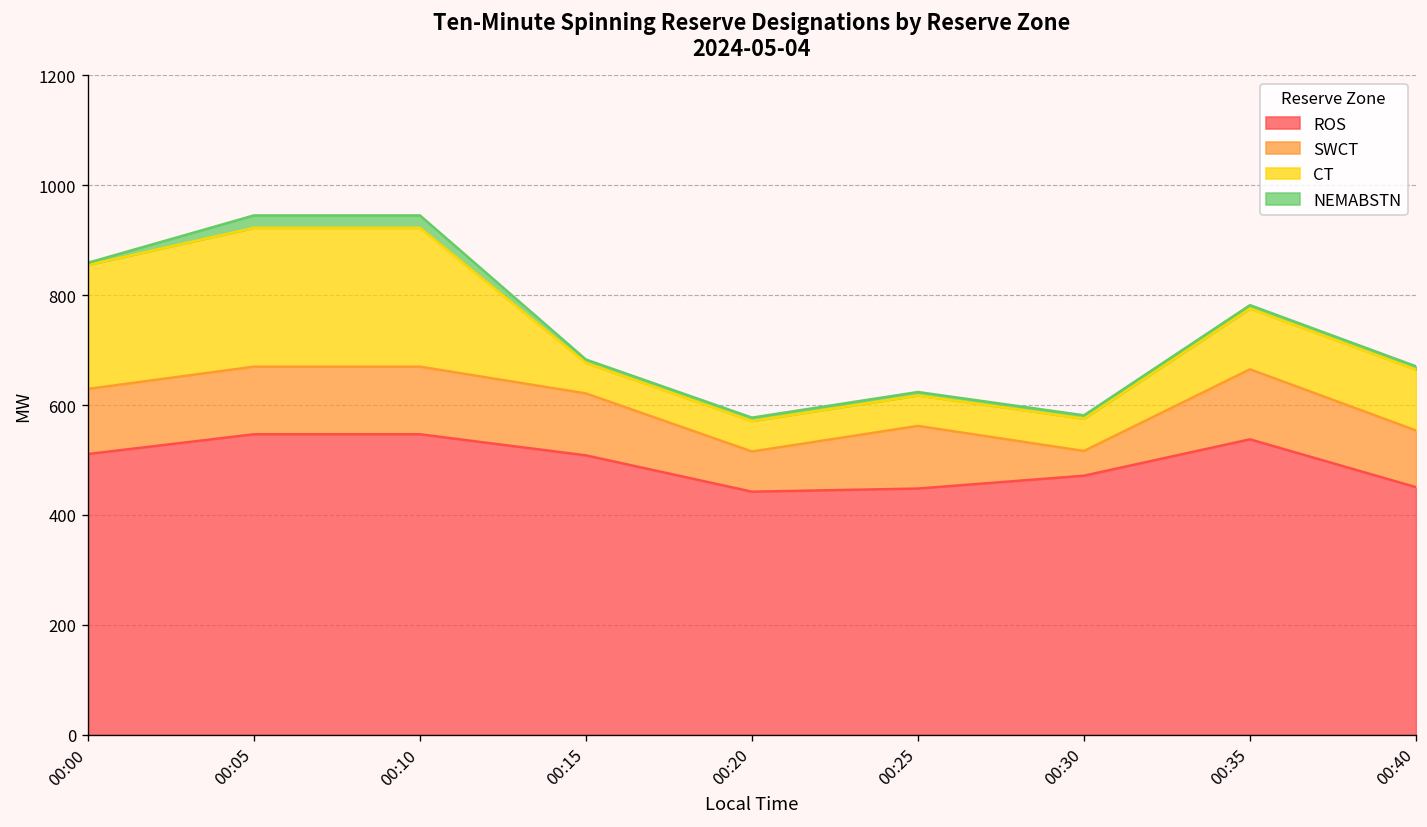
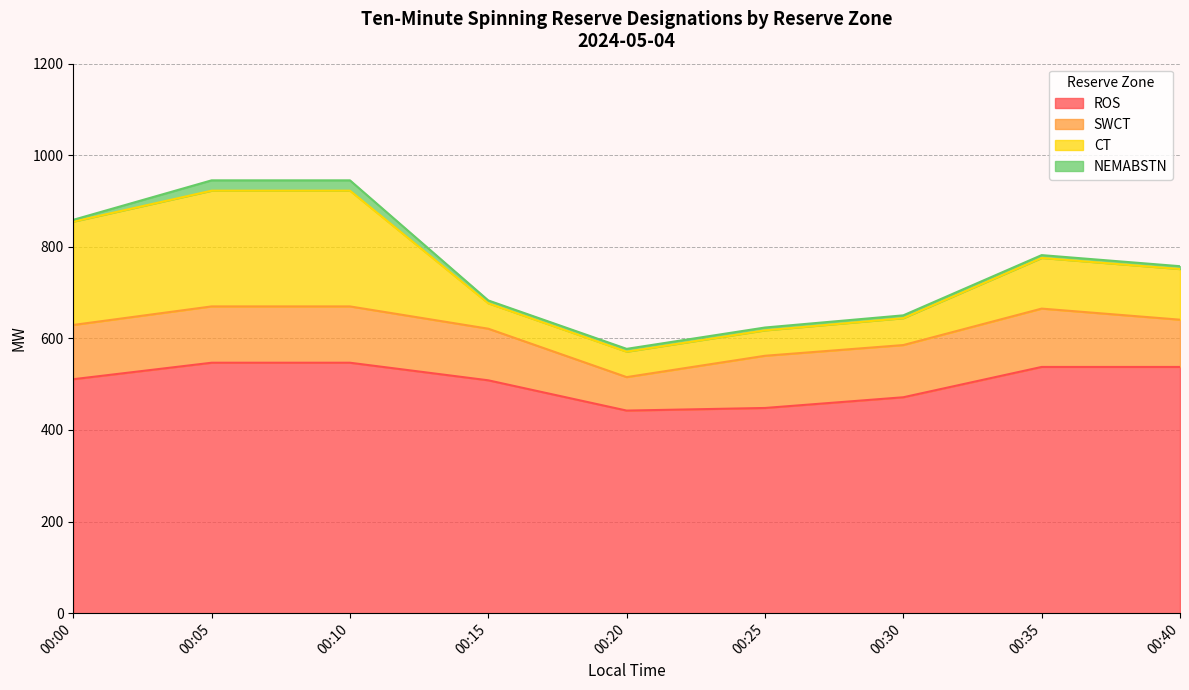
SWCT, 00:30: 50 -> 110
ROS, 00:40: 450 -> 540
